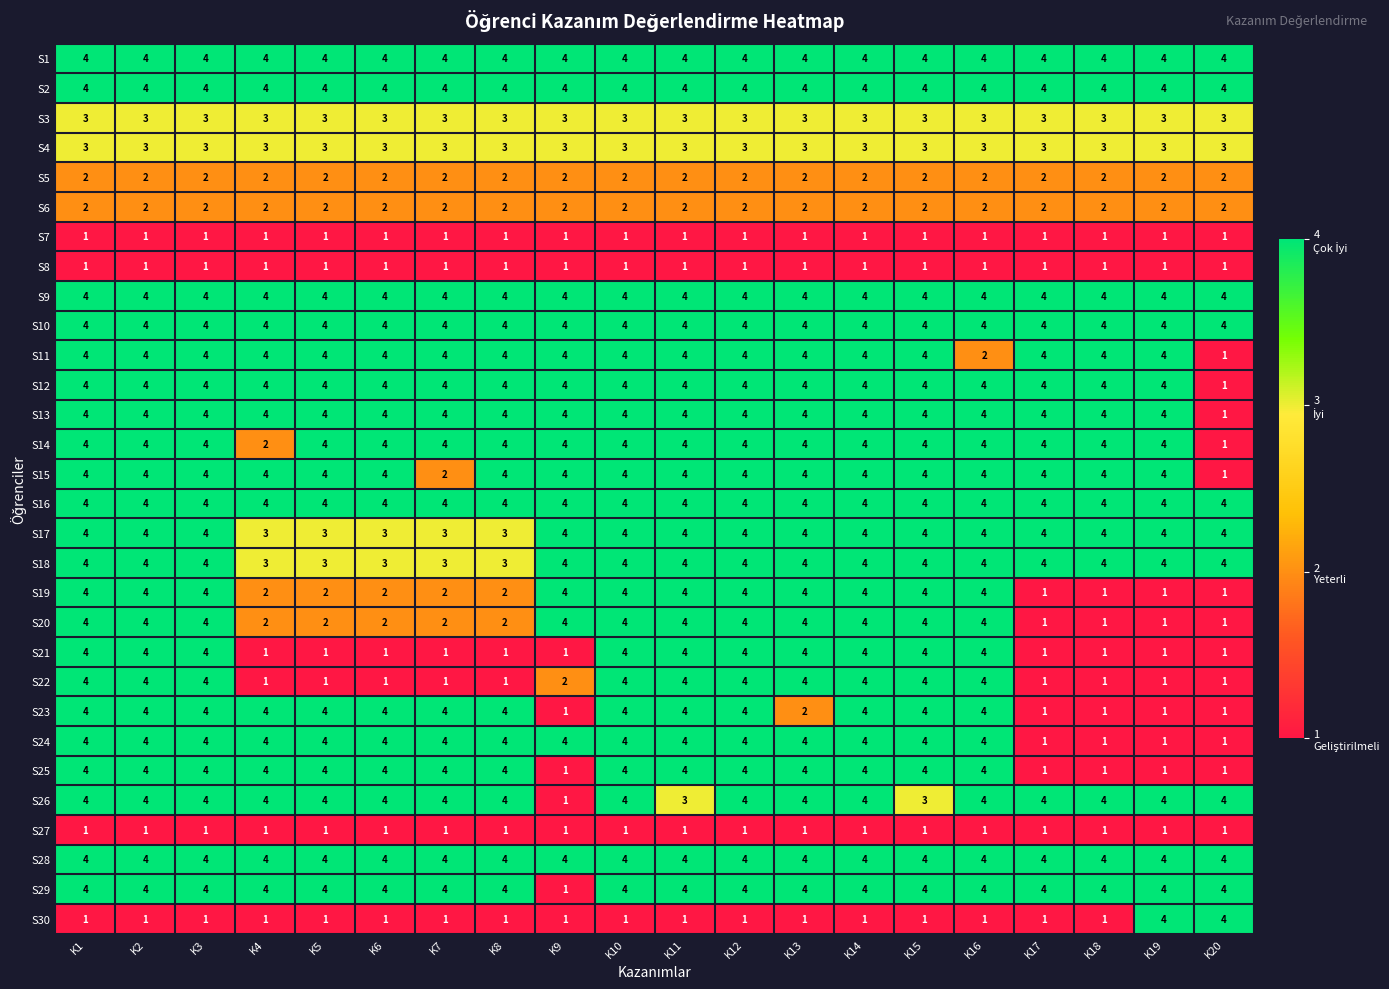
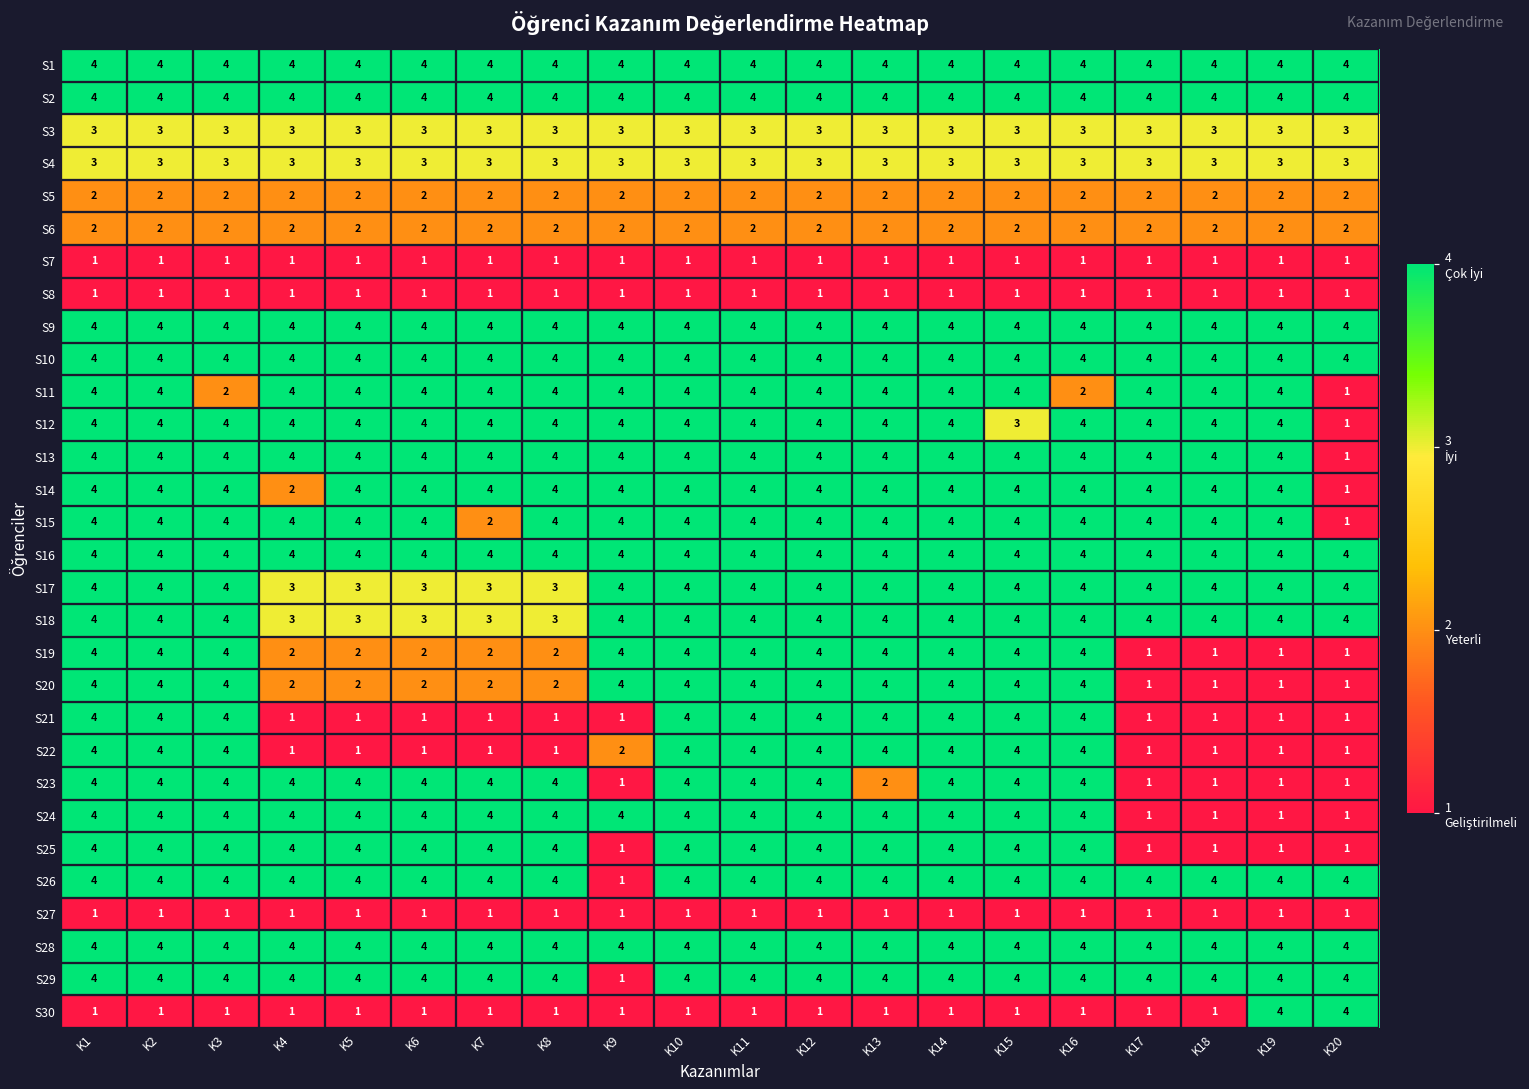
S11, K3: 4 -> 2
S12, K15: 4 -> 3
S26, K11: 3 -> 4
S26, K15: 3 -> 4
